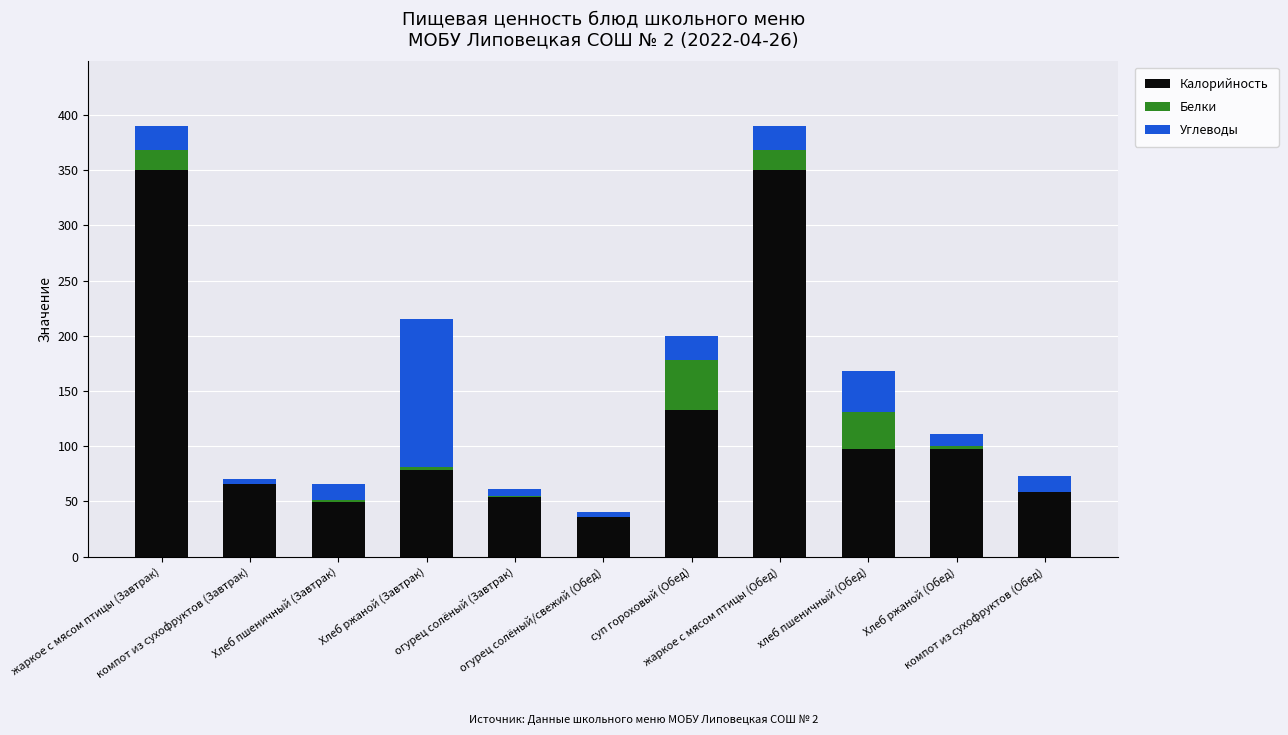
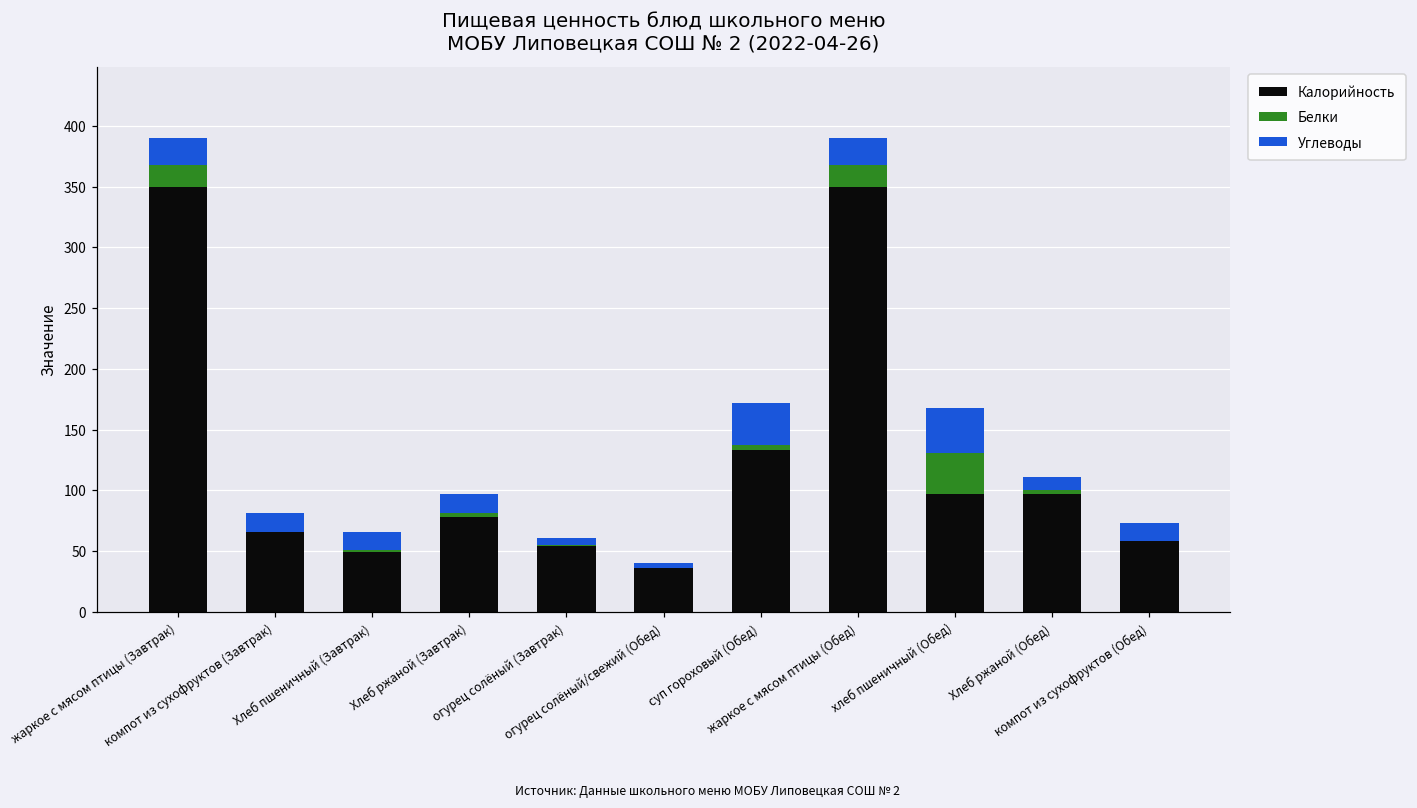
Углеводы, компот из сухофруктов (Завтрак): 4 -> 15
Углеводы, Хлеб ржаной (Завтрак): 134 -> 16
Белки, суп гороховый (Обед): 45 -> 4
Углеводы, суп гороховый (Обед): 22 -> 35
